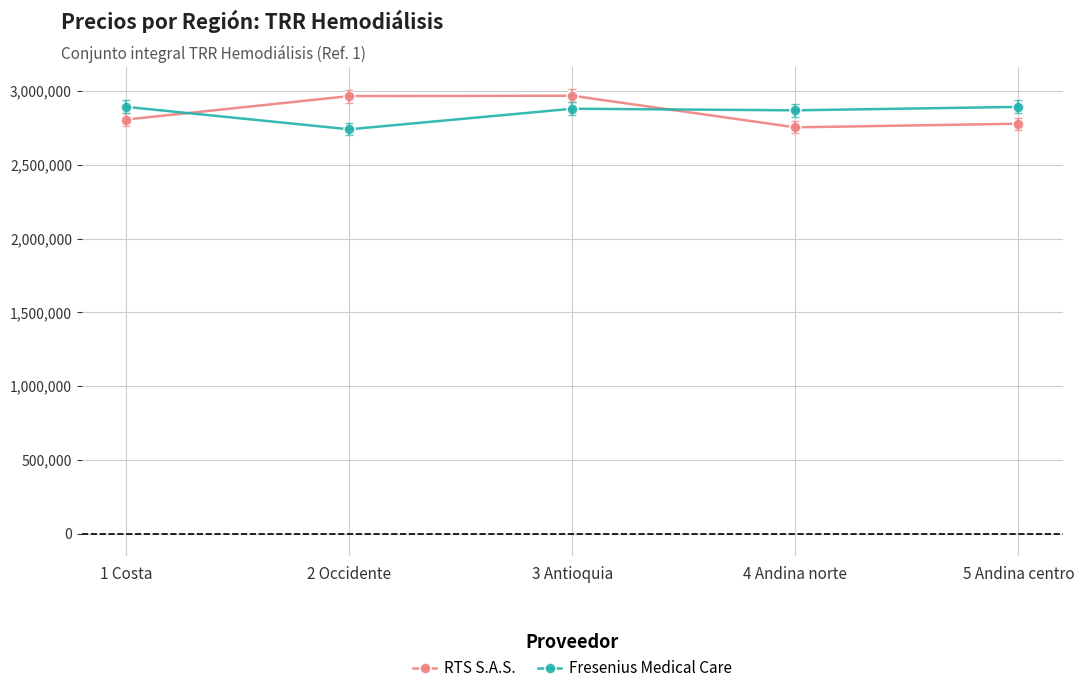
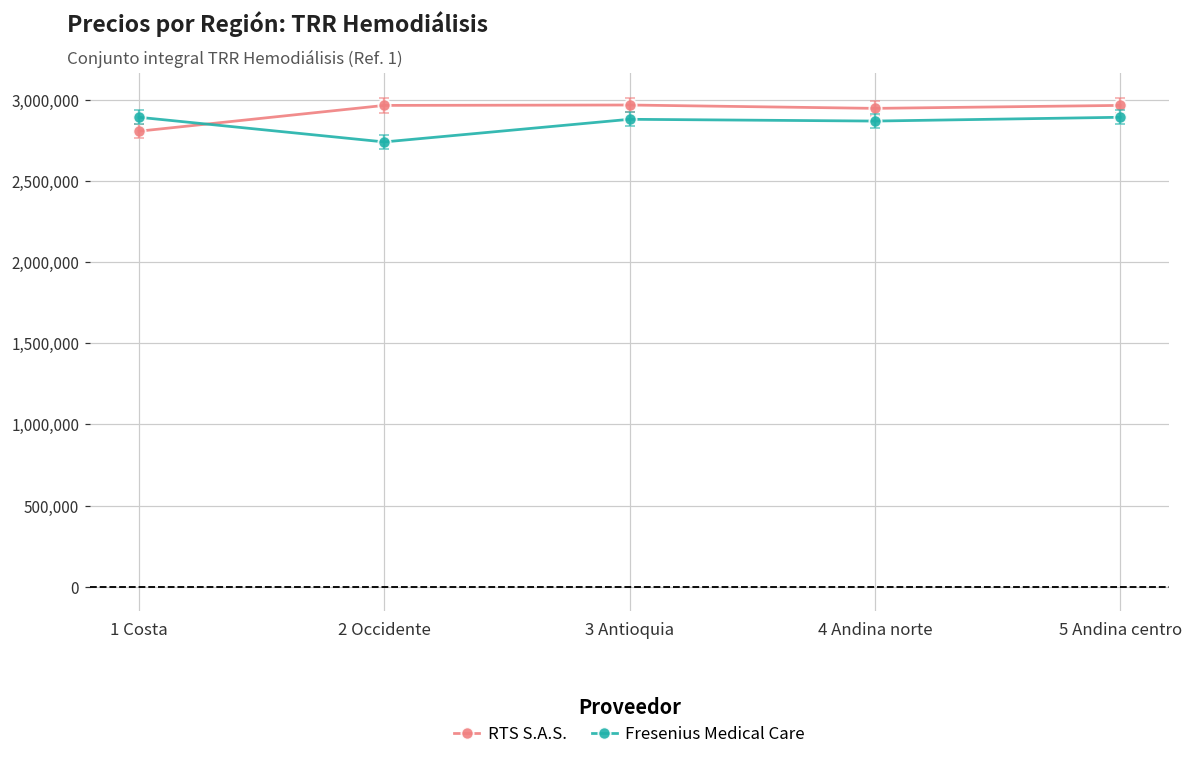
RTS S.A.S., 4 Andina norte: 2,750,000 -> 2,950,000
RTS S.A.S., 5 Andina centro: 2,780,000 -> 2,970,000
